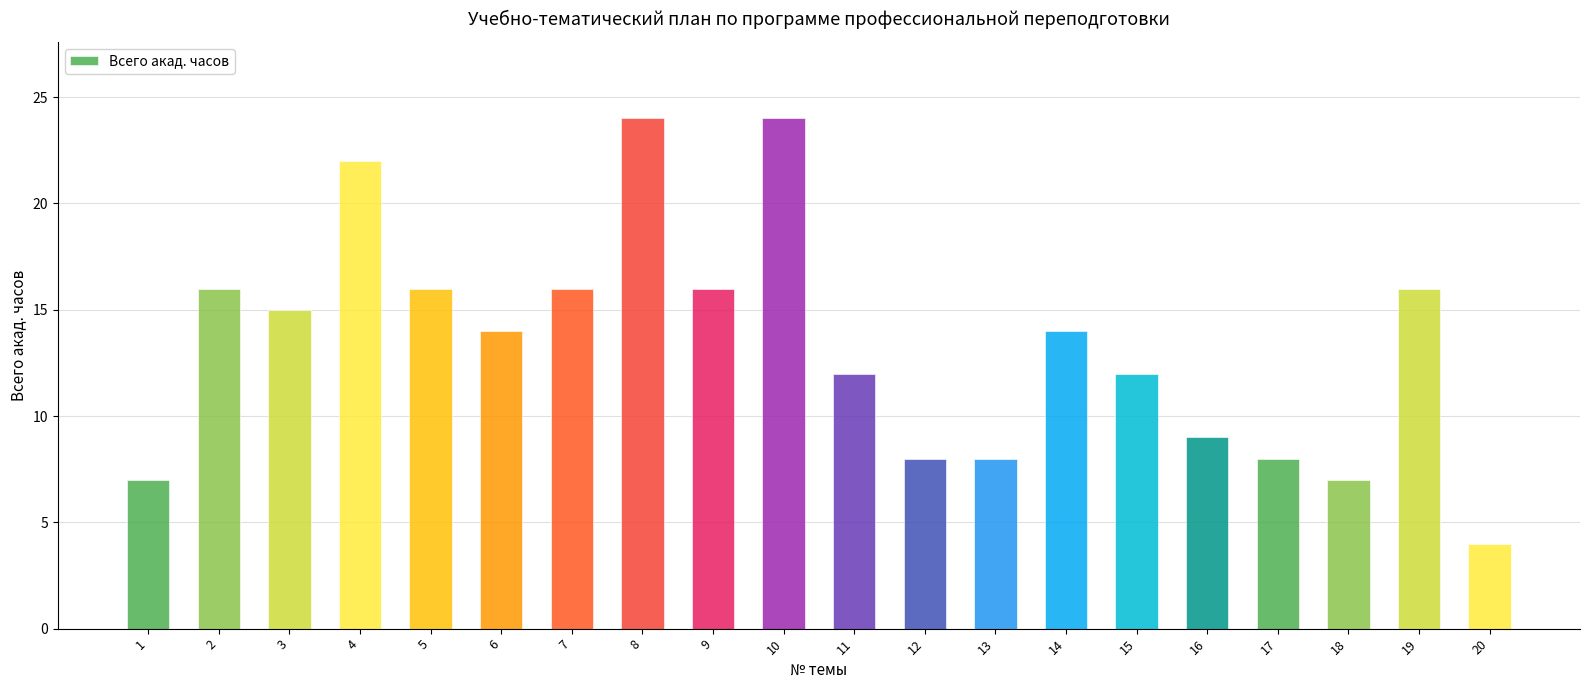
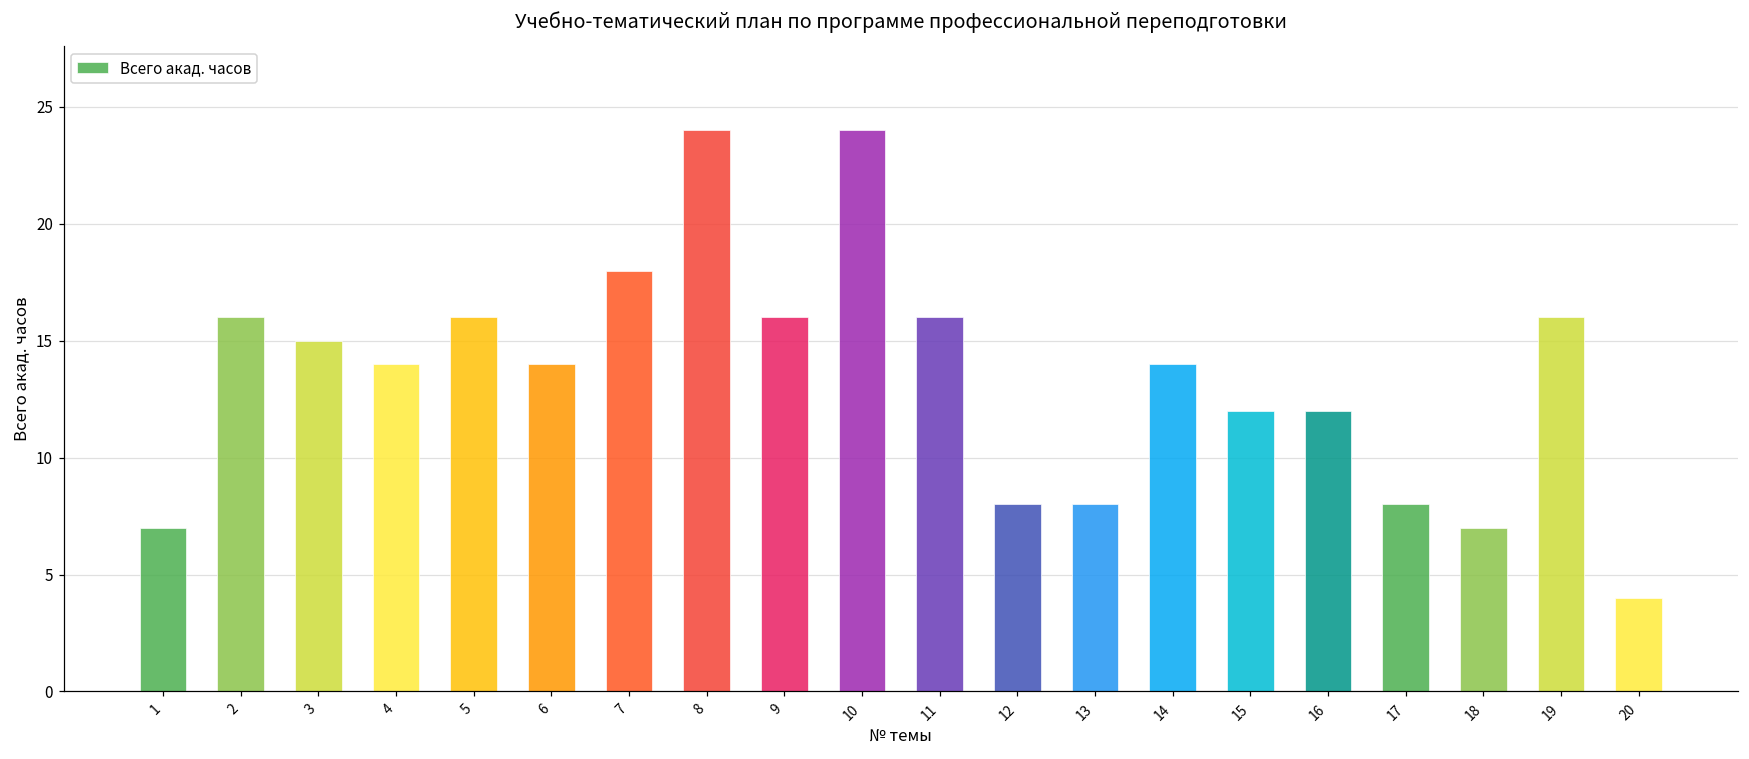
4: 22 -> 14
7: 16 -> 18
11: 12 -> 16
16: 9 -> 12
